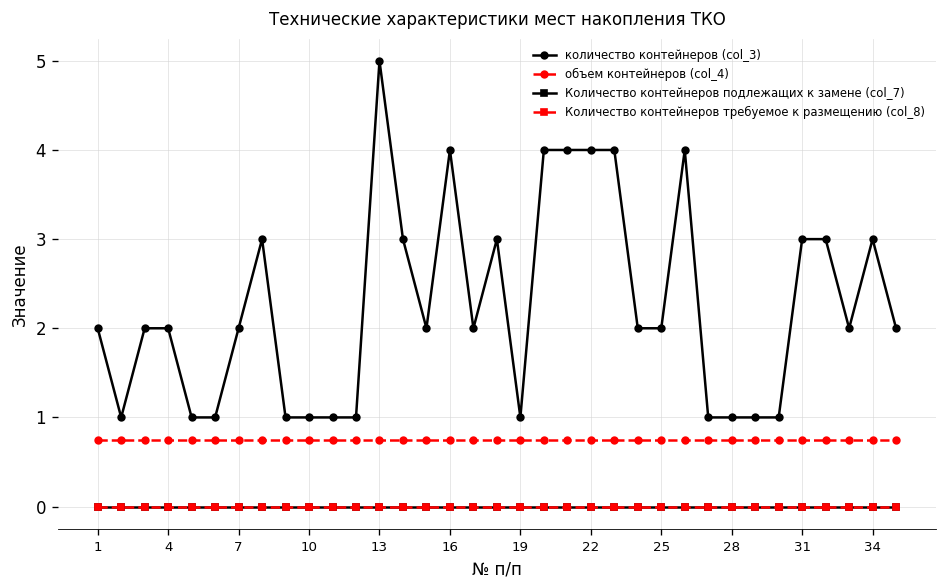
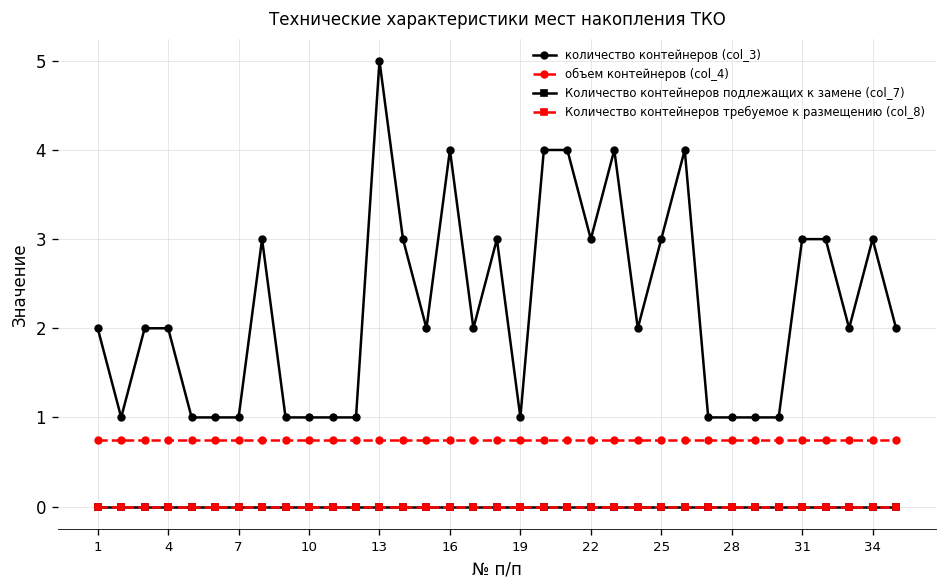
количество контейнеров (col_3), 7: 2 -> 1
количество контейнеров (col_3), 22: 4 -> 3
количество контейнеров (col_3), 25: 2 -> 3
